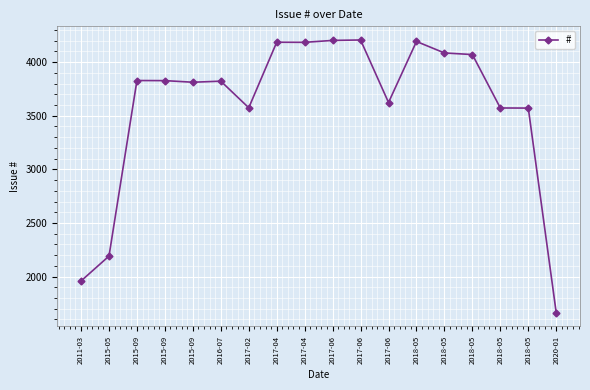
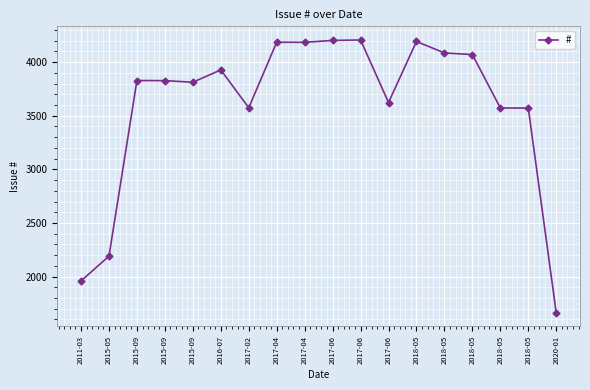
2016-07: 3820 -> 3930
